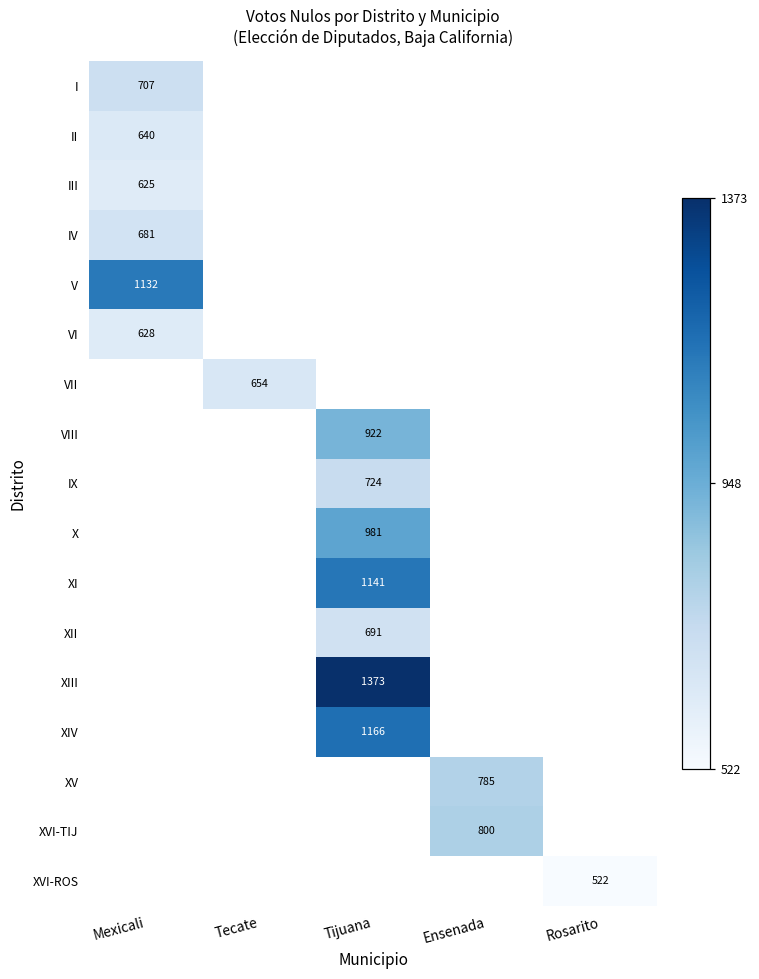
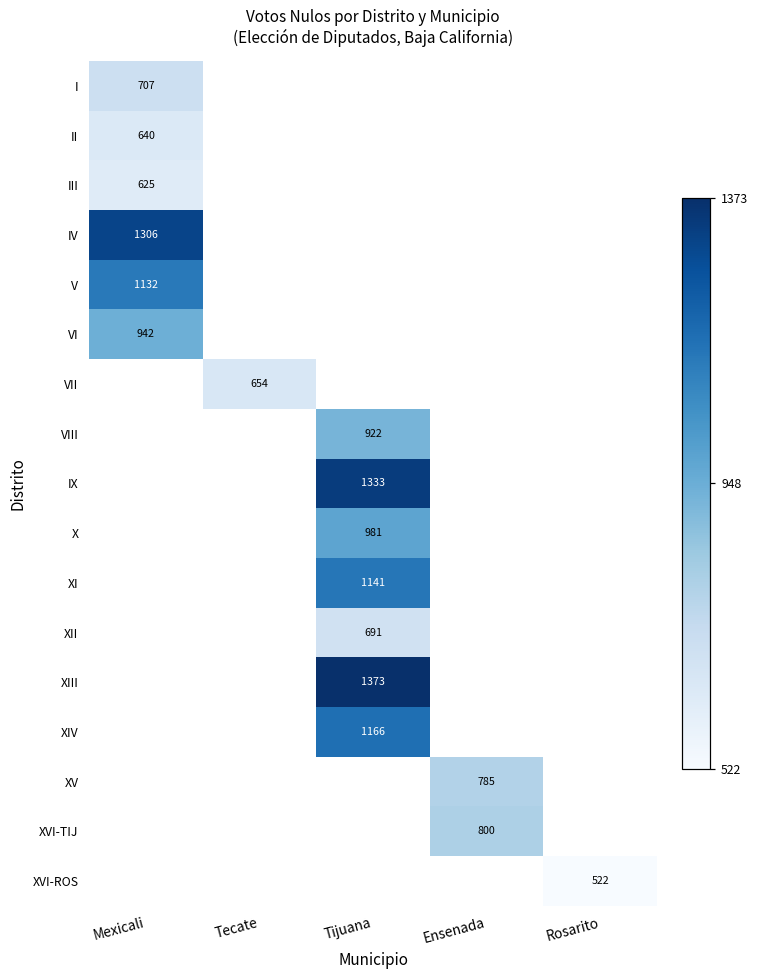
IV, Mexicali: 681 -> 1306
VI, Mexicali: 628 -> 942
IX, Tijuana: 724 -> 1333
